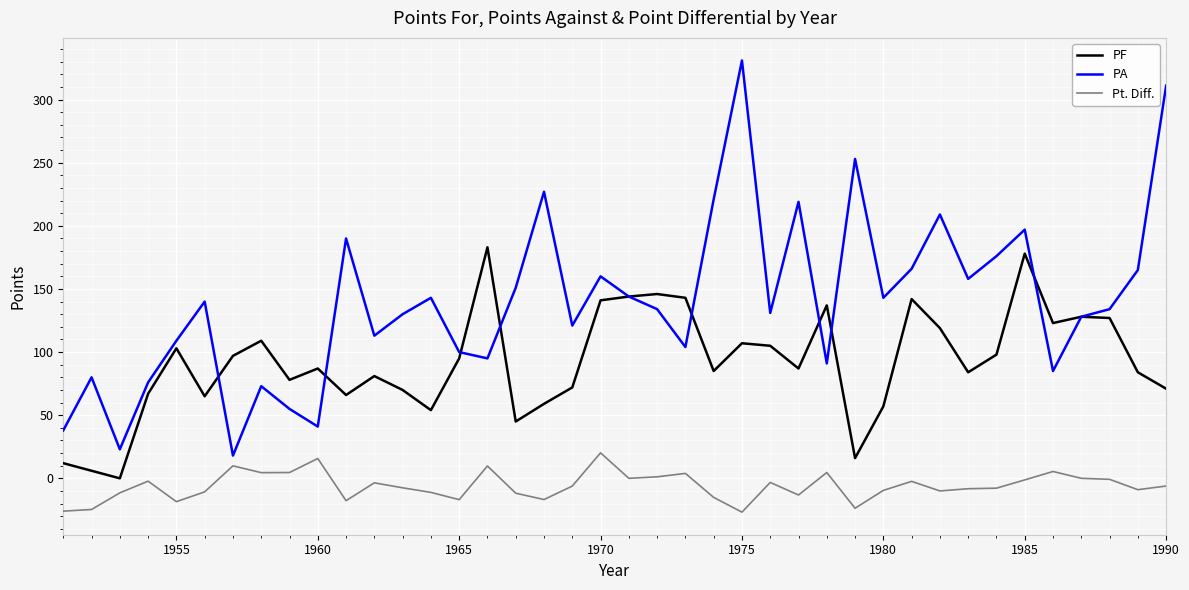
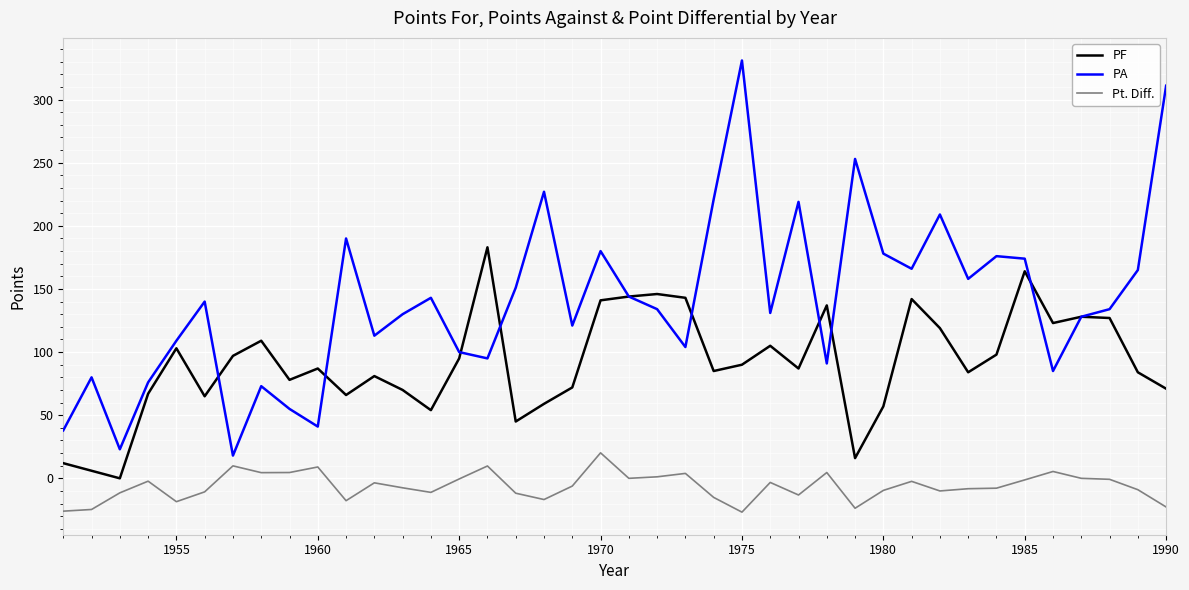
Pt. Diff., 1960: 16 -> 9
Pt. Diff., 1965: -17 -> -1
PA, 1970: 160 -> 180
PF, 1975: 107 -> 90
PA, 1980: 143 -> 178
PF, 1985: 178 -> 164
PA, 1985: 197 -> 174
Pt. Diff., 1990: -6 -> -23
